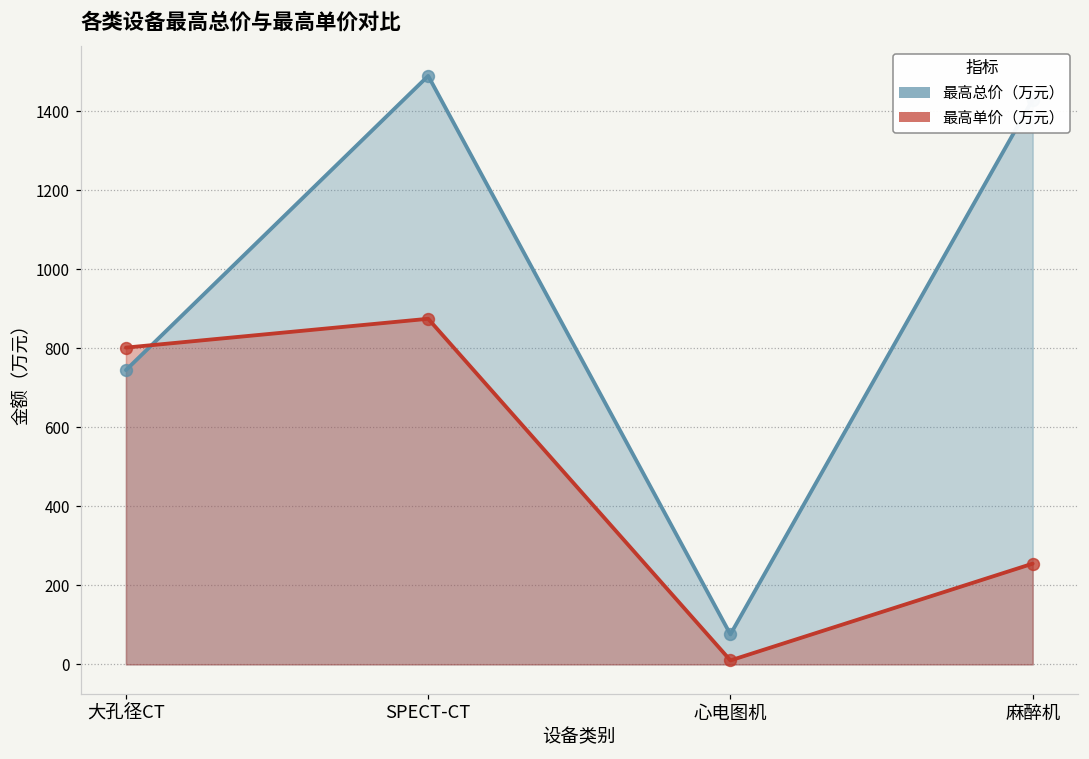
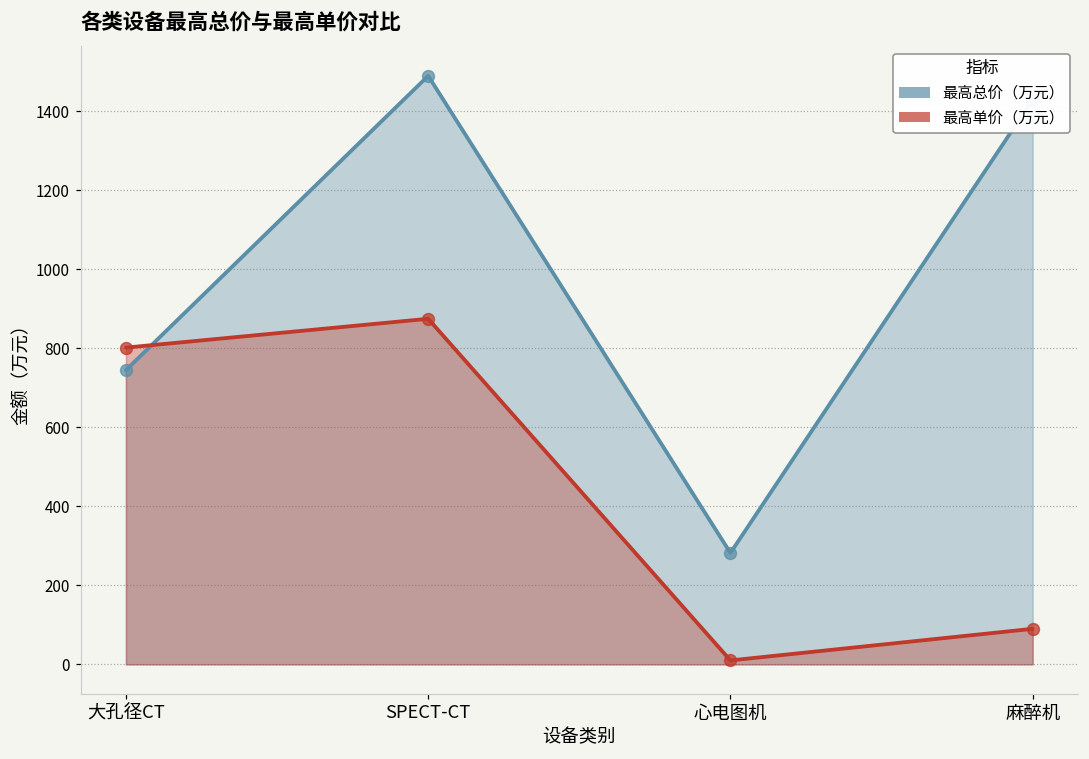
最高总价（万元）, 心电图机: 80 -> 280
最高单价（万元）, 麻醉机: 260 -> 90
